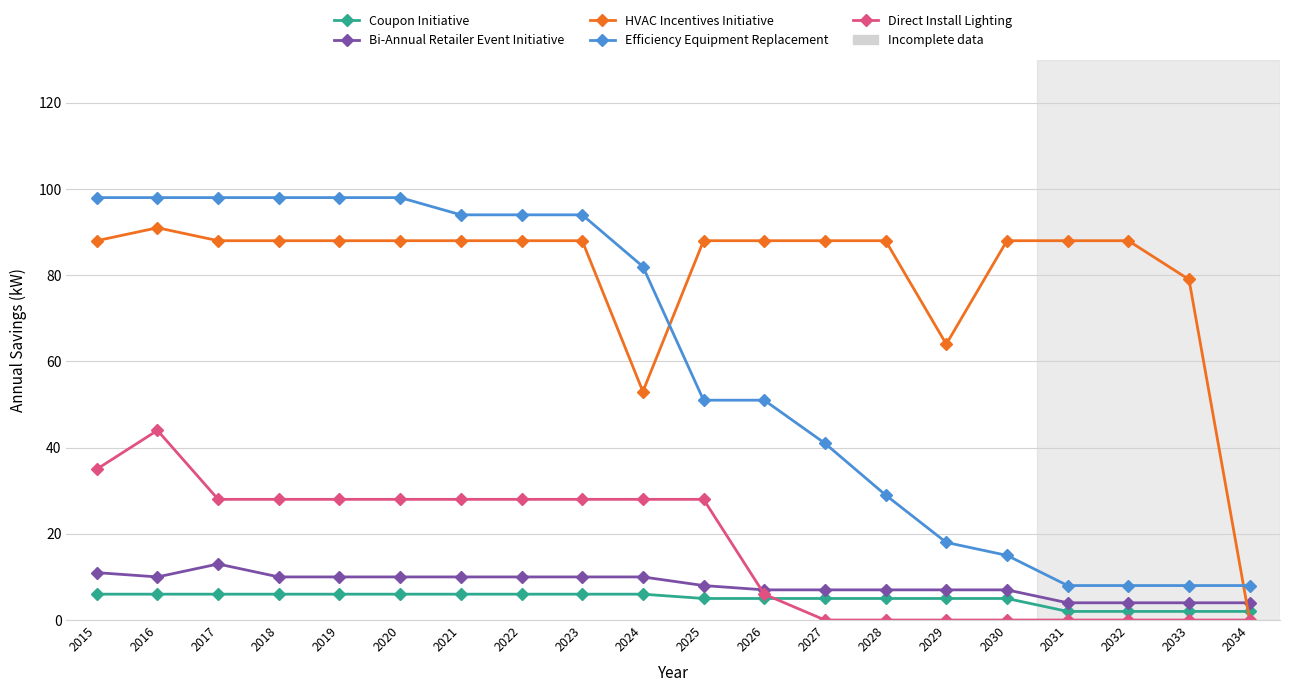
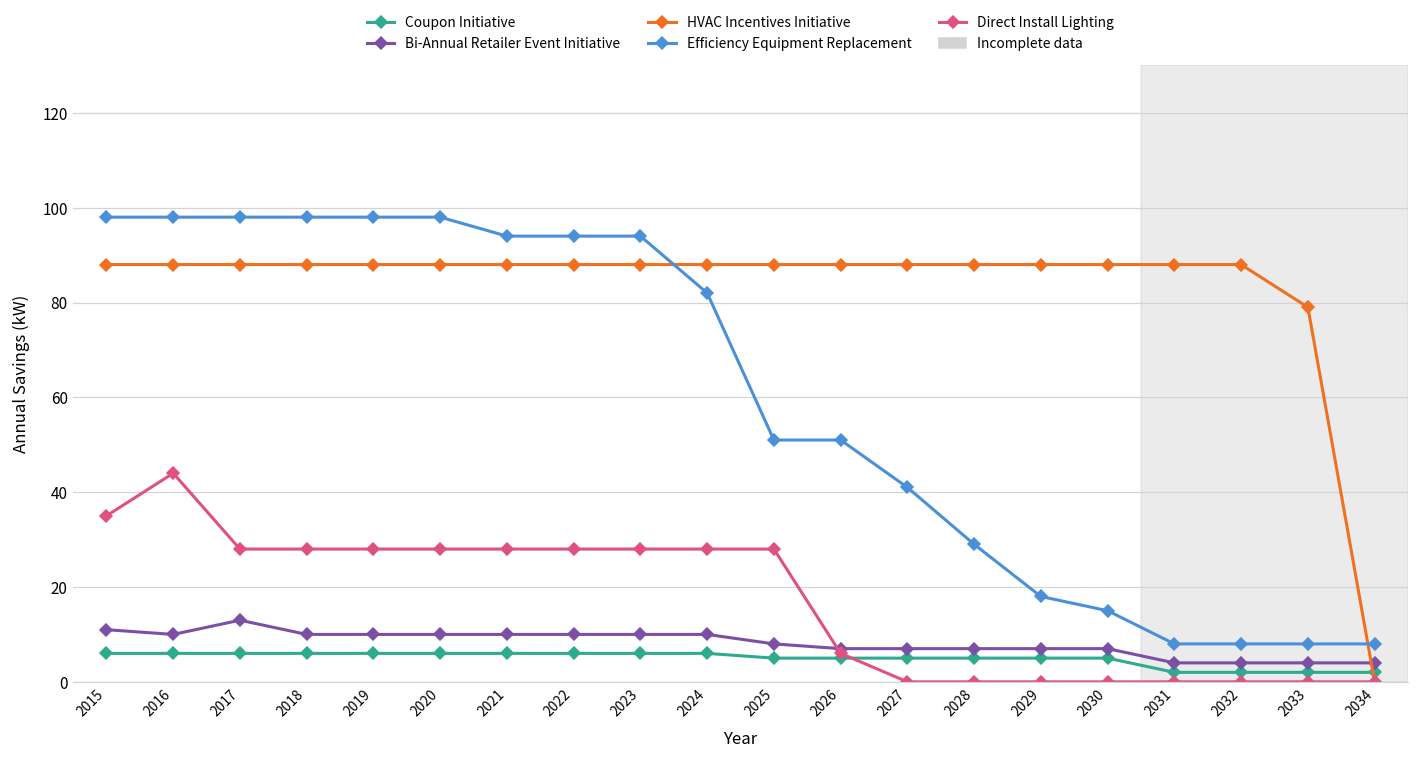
HVAC Incentives Initiative, 2016: 91 -> 88
HVAC Incentives Initiative, 2024: 53 -> 88
HVAC Incentives Initiative, 2029: 64 -> 88
